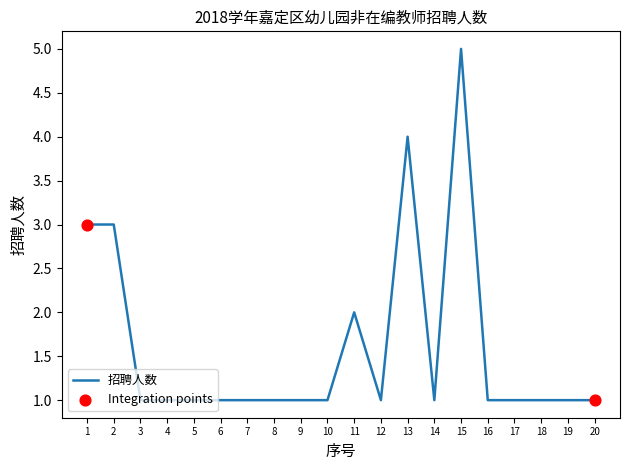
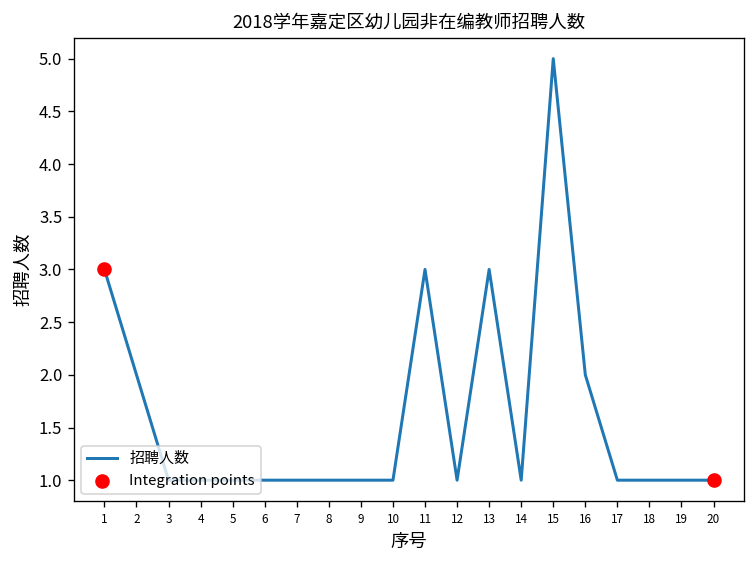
招聘人数, 2: 3 -> 2
招聘人数, 11: 2 -> 3
招聘人数, 13: 4 -> 3
招聘人数, 16: 1 -> 2
